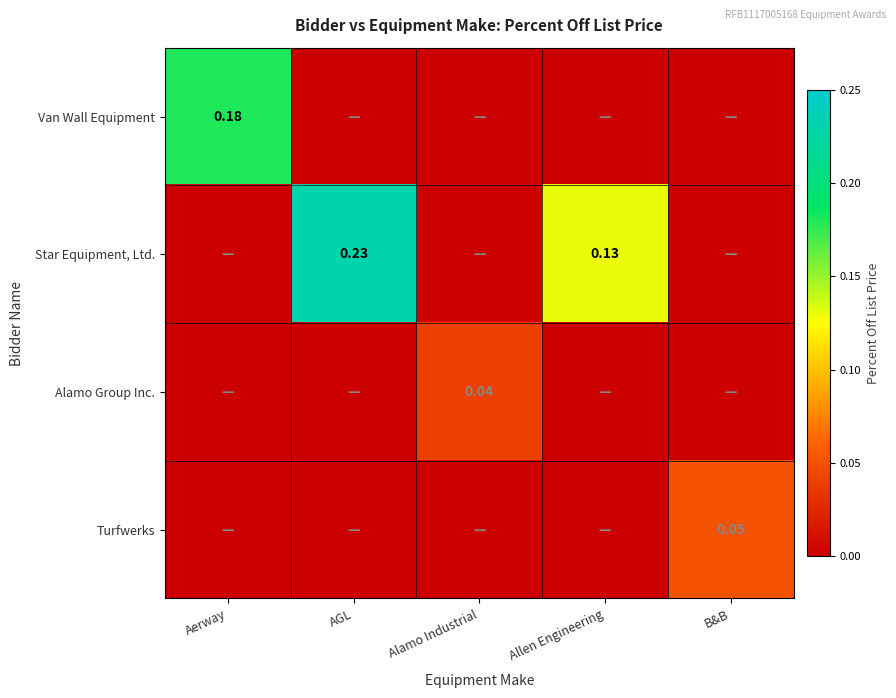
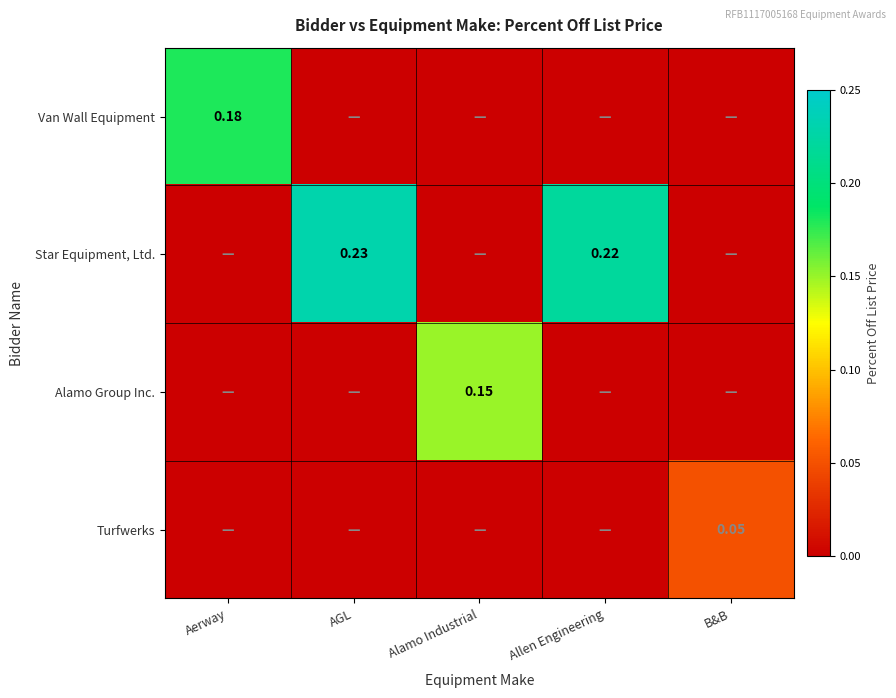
Star Equipment, Ltd., Allen Engineering: 0.13 -> 0.22
Alamo Group Inc., Alamo Industrial: 0.04 -> 0.15
